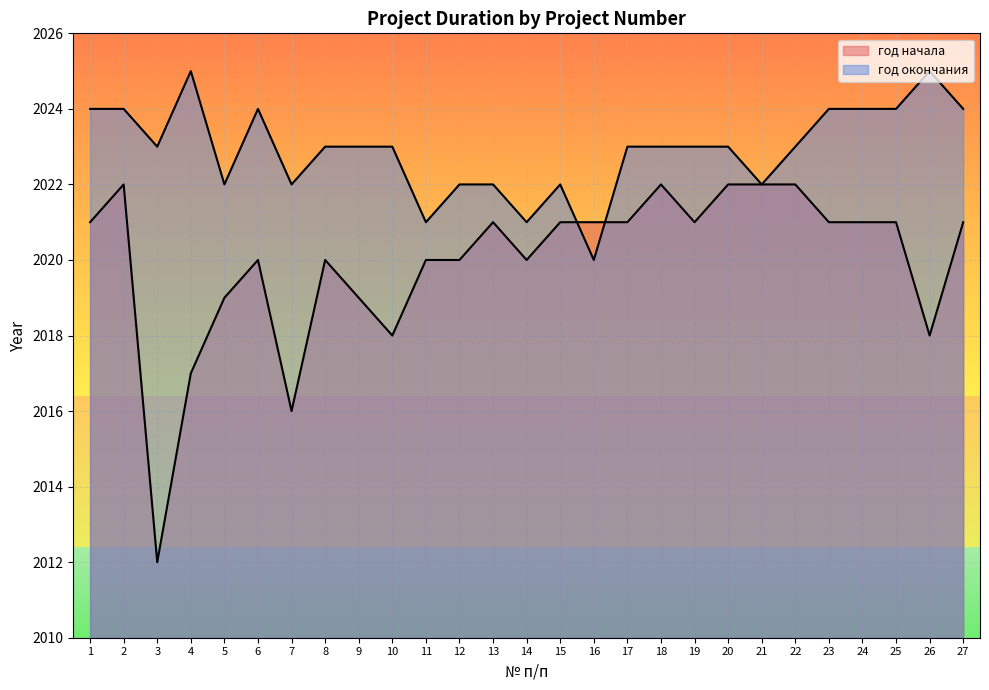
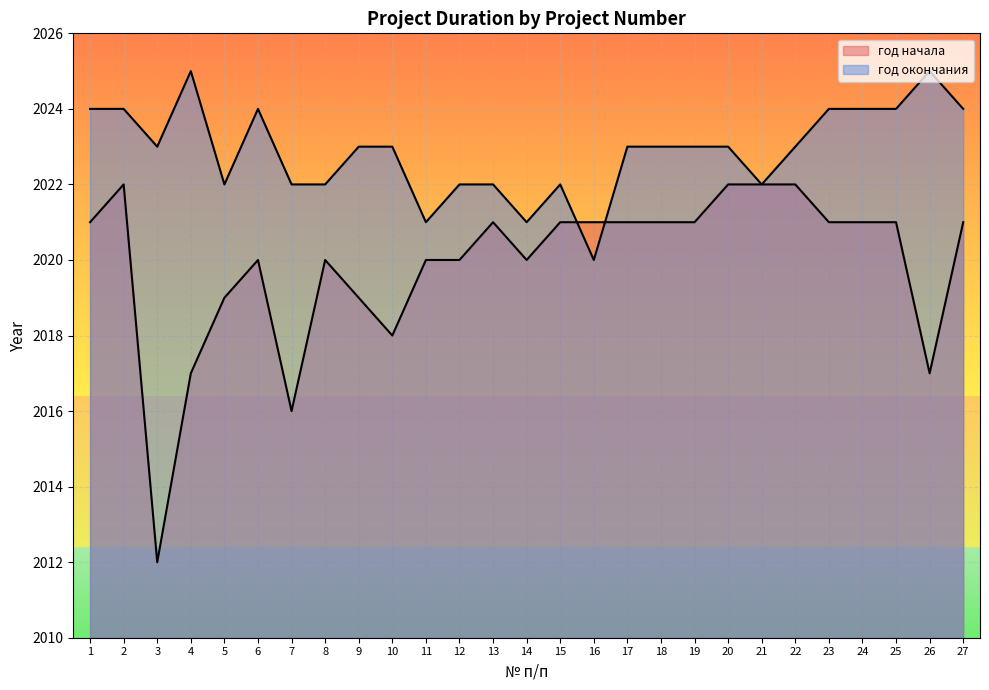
год окончания, 8: 2023 -> 2022
год начала, 18: 2022 -> 2021
год начала, 26: 2018 -> 2017
